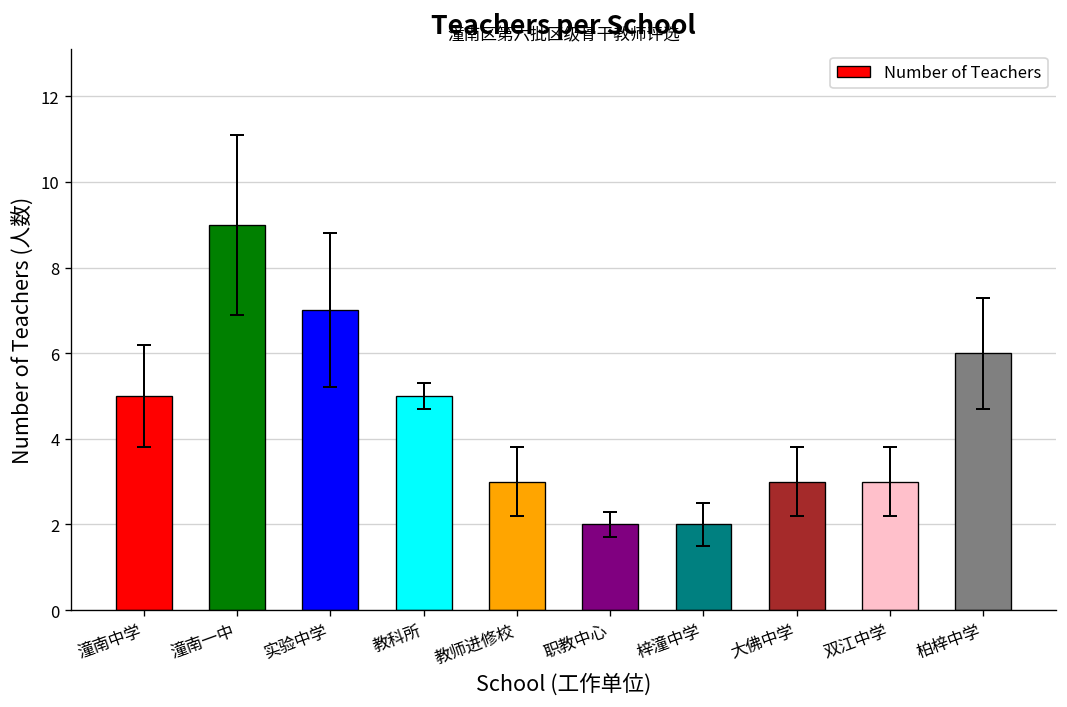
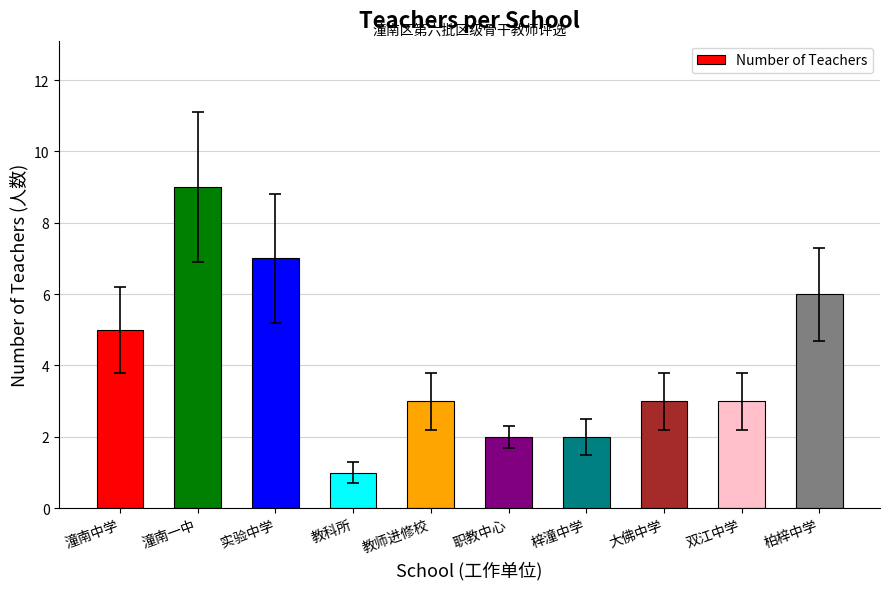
Number of Teachers, 教科所: 5 -> 1
